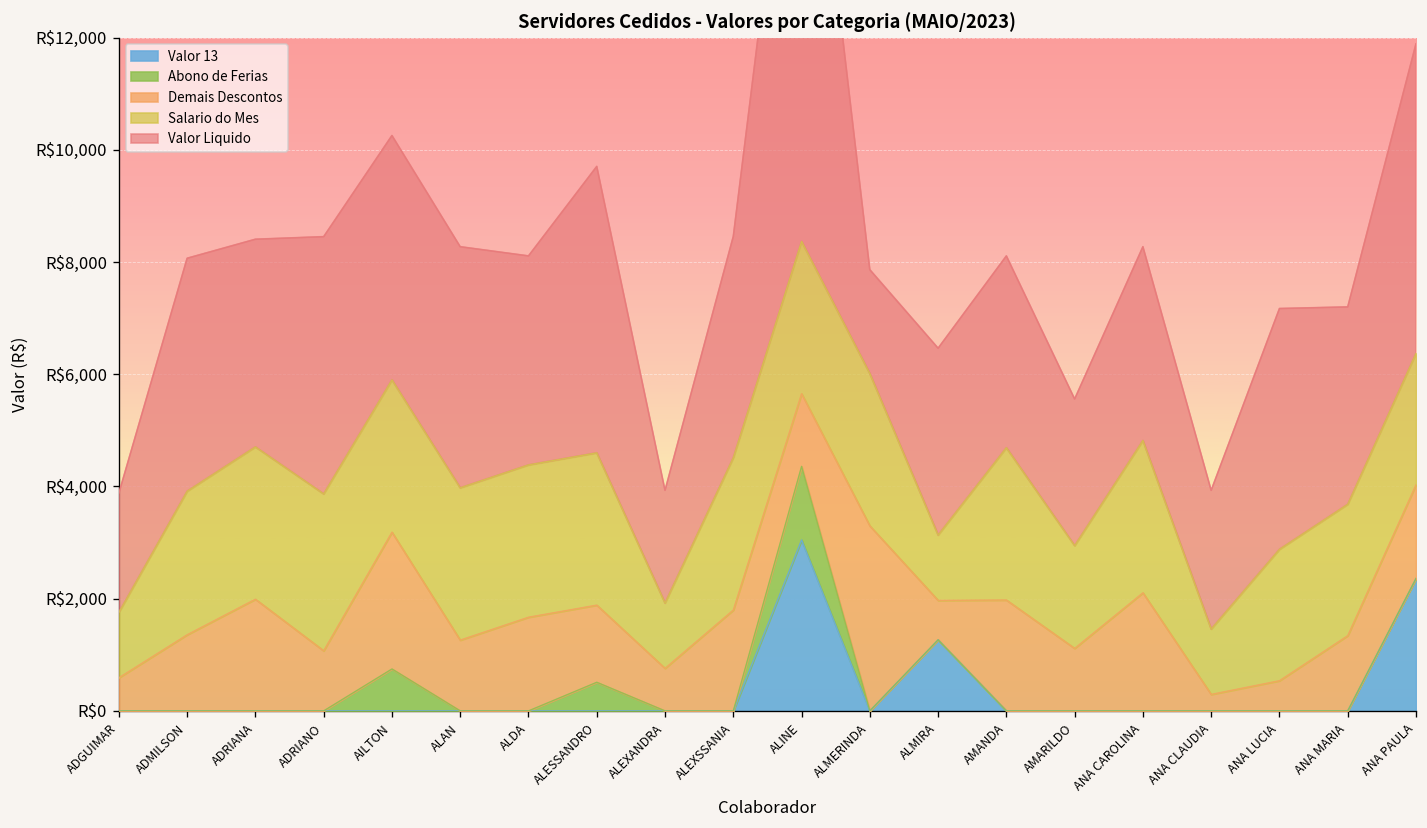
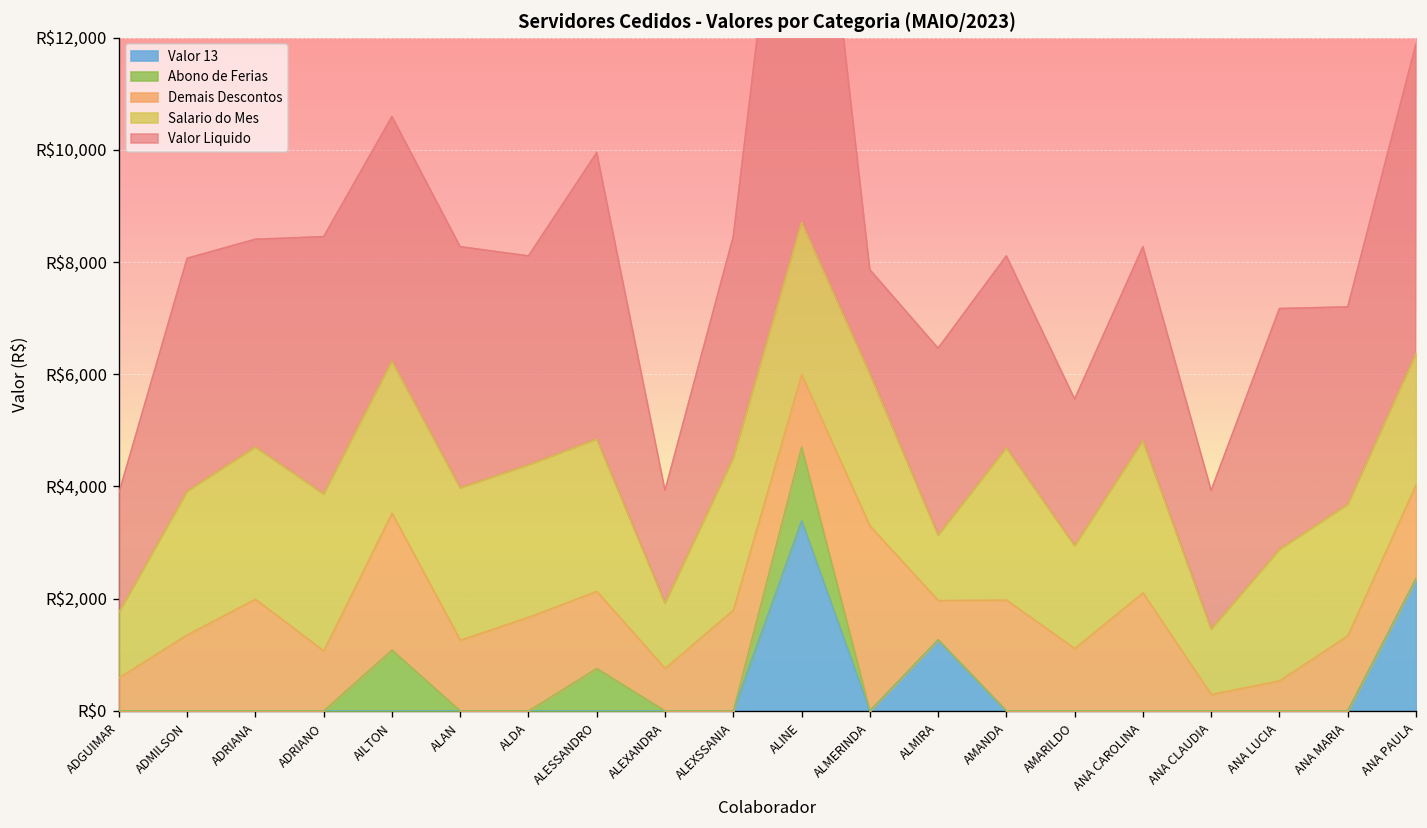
Abono de Ferias, AILTON: R$700 -> R$1,100
Abono de Ferias, ALESSANDRO: R$500 -> R$800
Valor 13, ALINE: R$3,000 -> R$3,400
